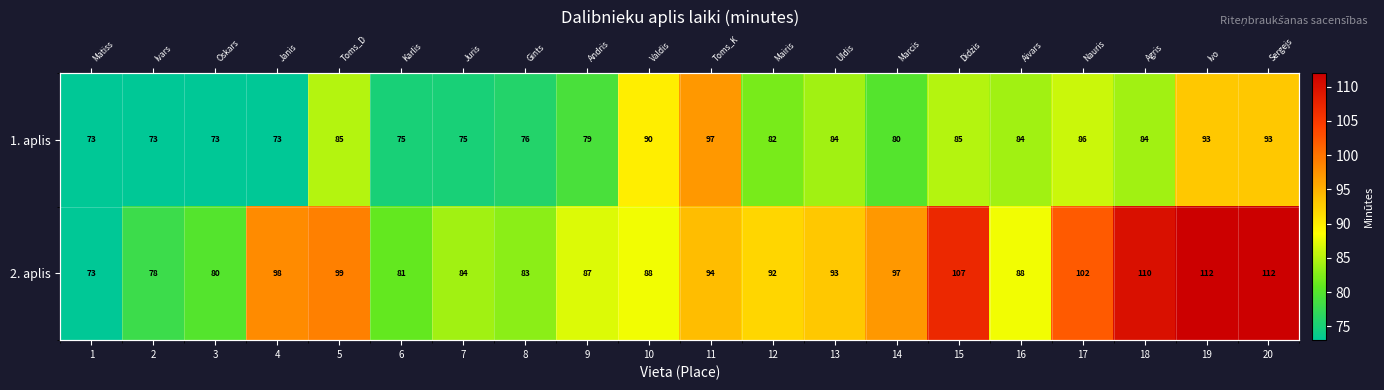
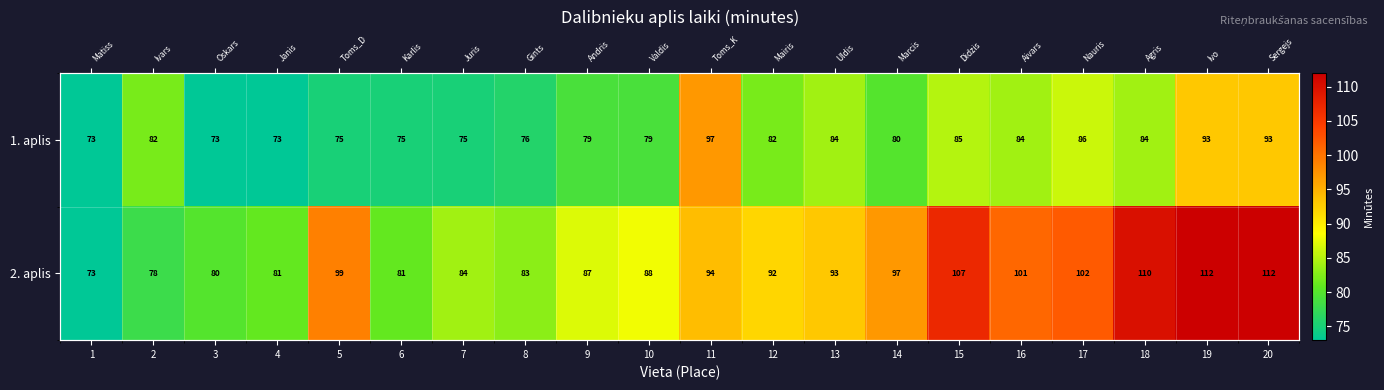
1. aplis, 2: 73 -> 82
1. aplis, 5: 85 -> 75
1. aplis, 10: 90 -> 79
2. aplis, 4: 98 -> 81
2. aplis, 16: 88 -> 101
